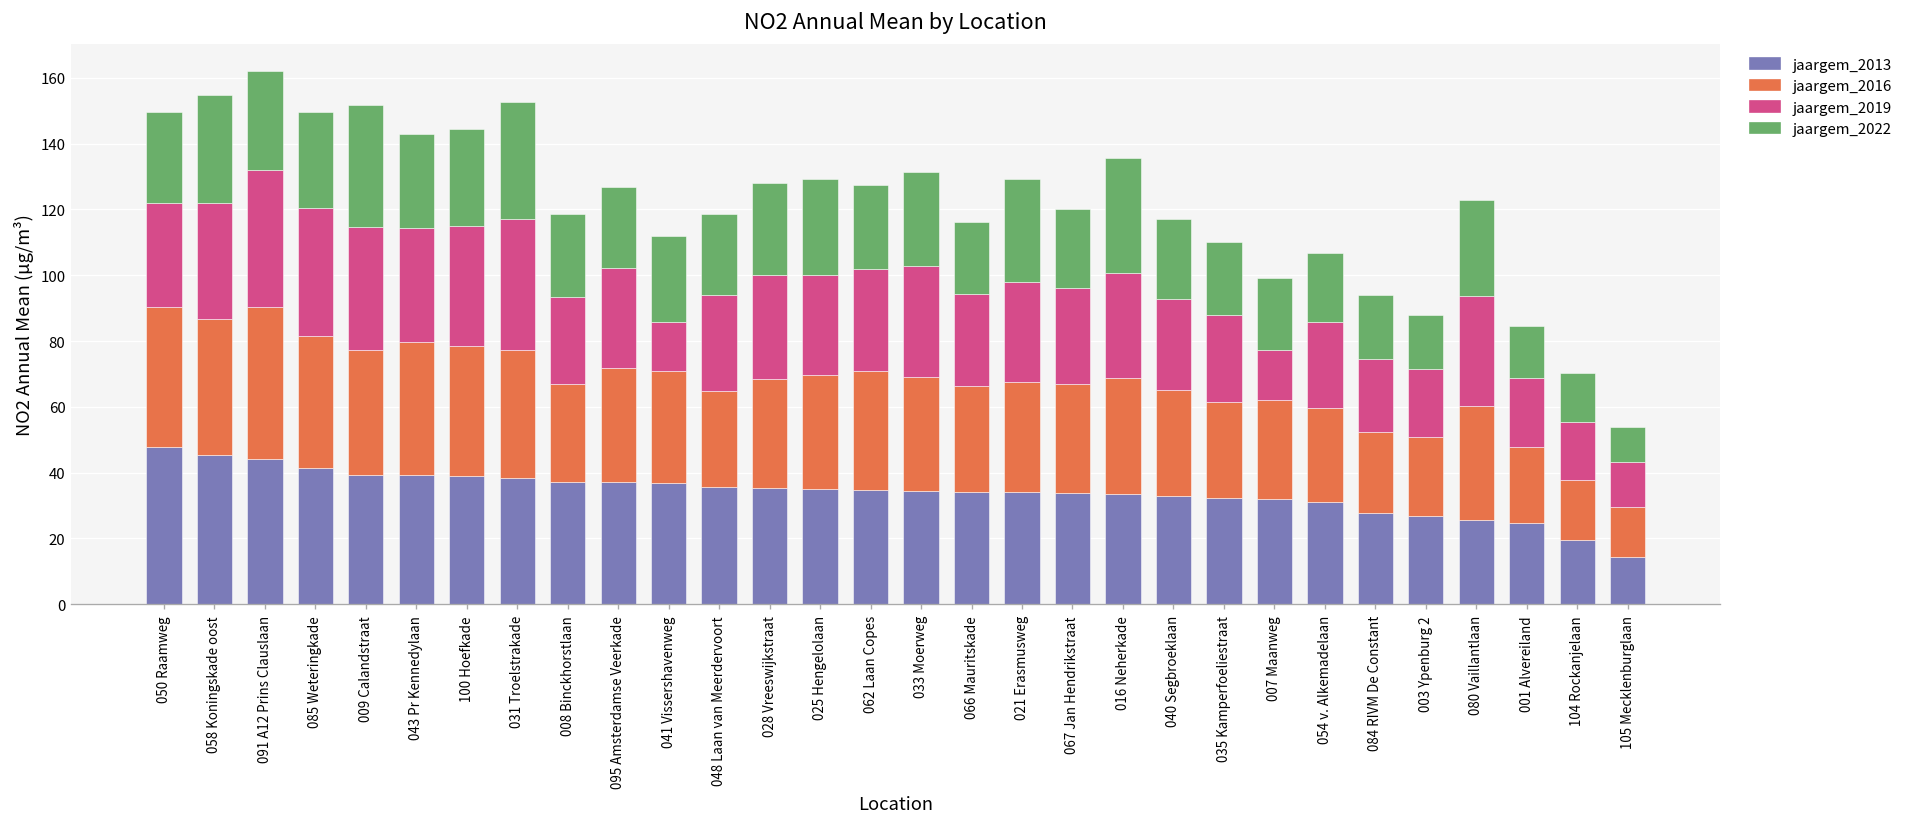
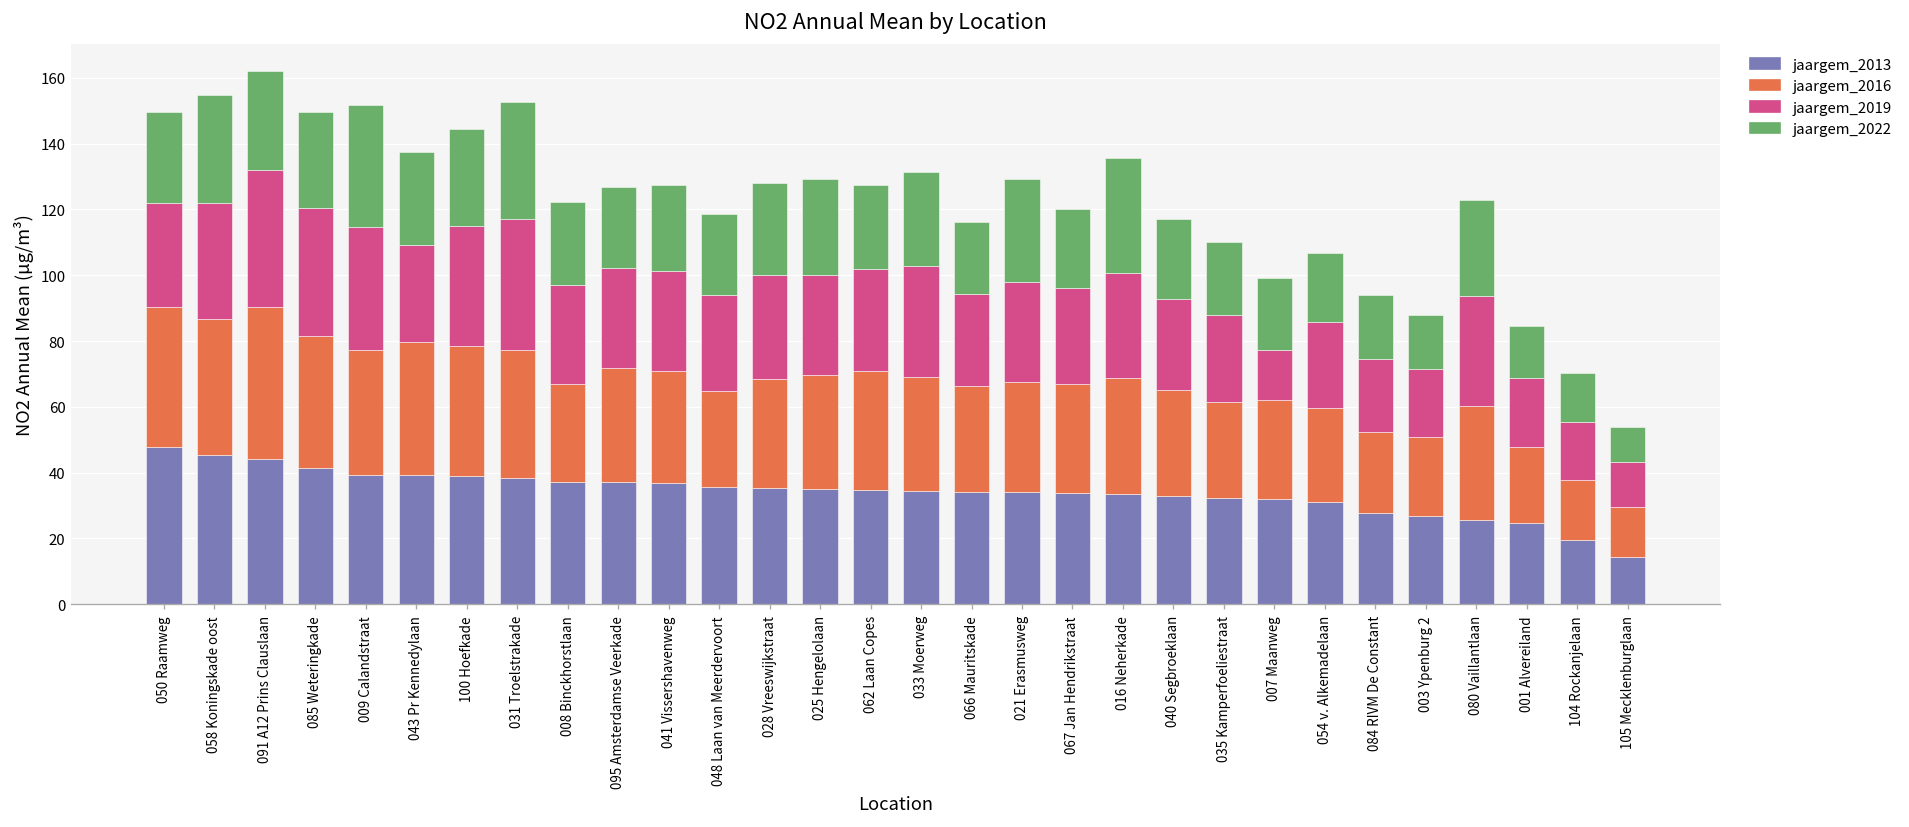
jaargem_2019, 043 Pr Kennedylaan: 35 -> 29
jaargem_2019, 008 Binckhorstlaan: 26 -> 30
jaargem_2019, 041 Vissershavenweg: 15 -> 30
